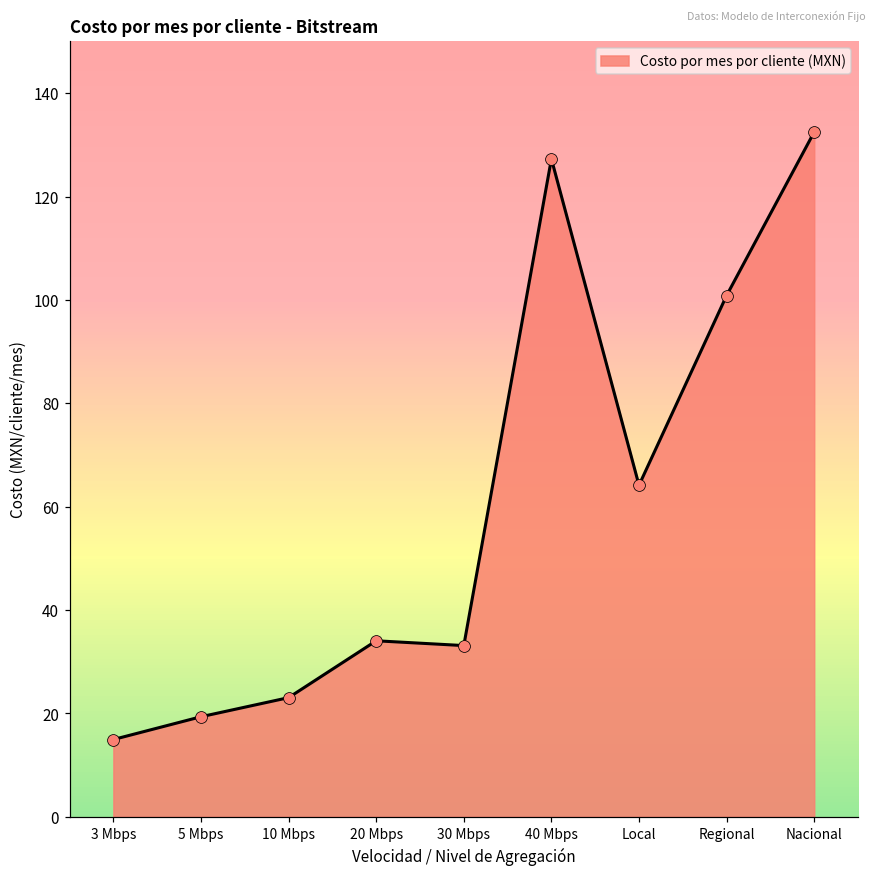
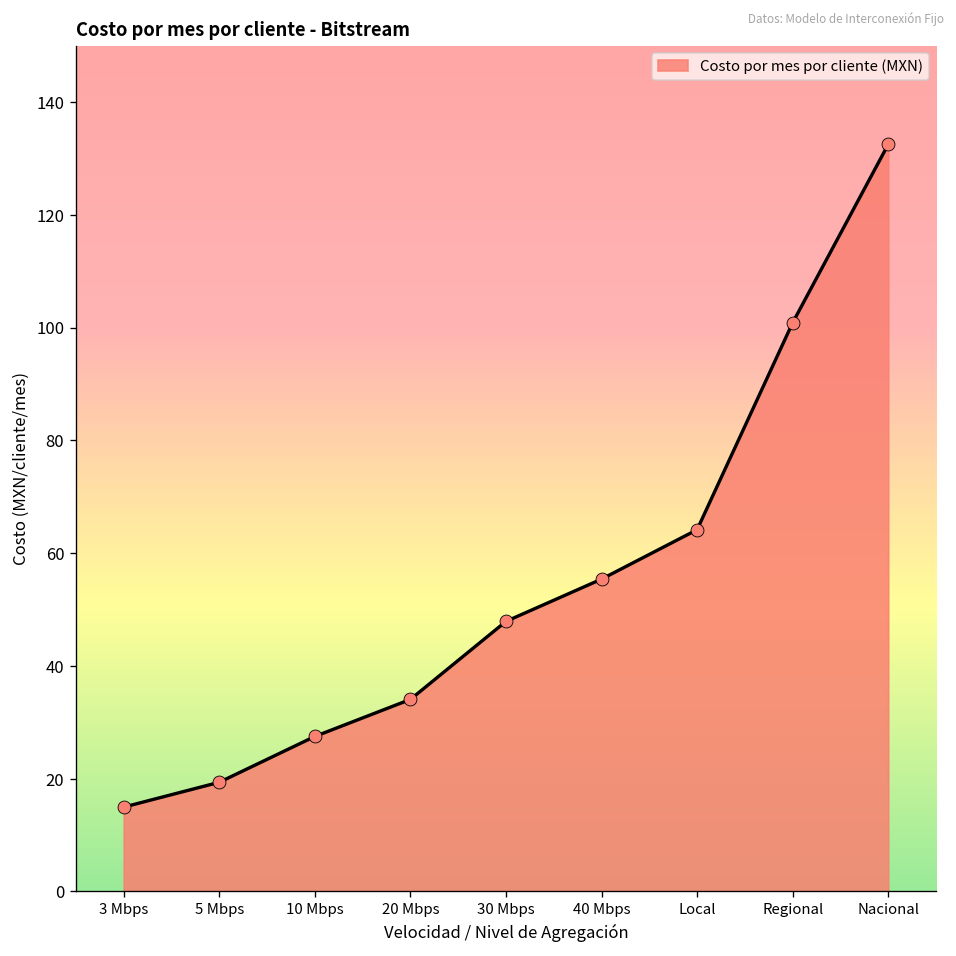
10 Mbps: 23 -> 27
30 Mbps: 33 -> 48
40 Mbps: 127 -> 55
